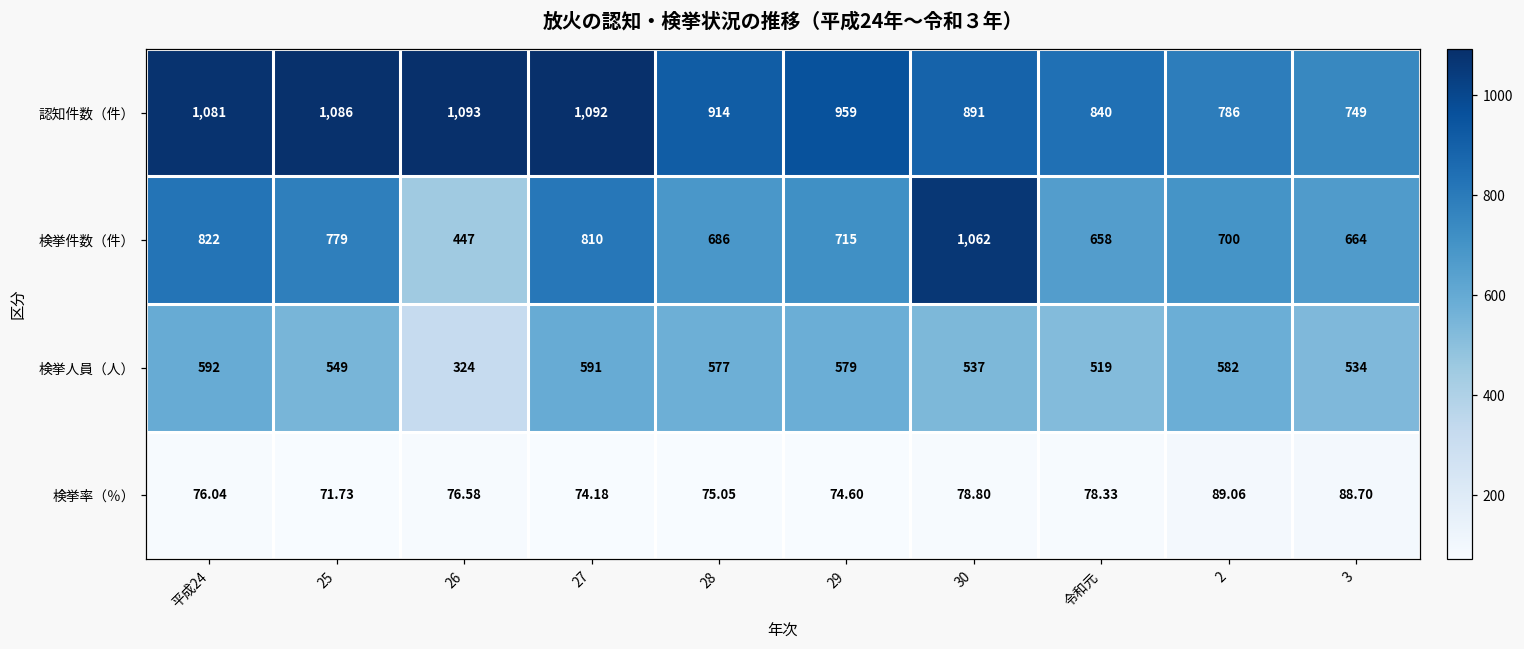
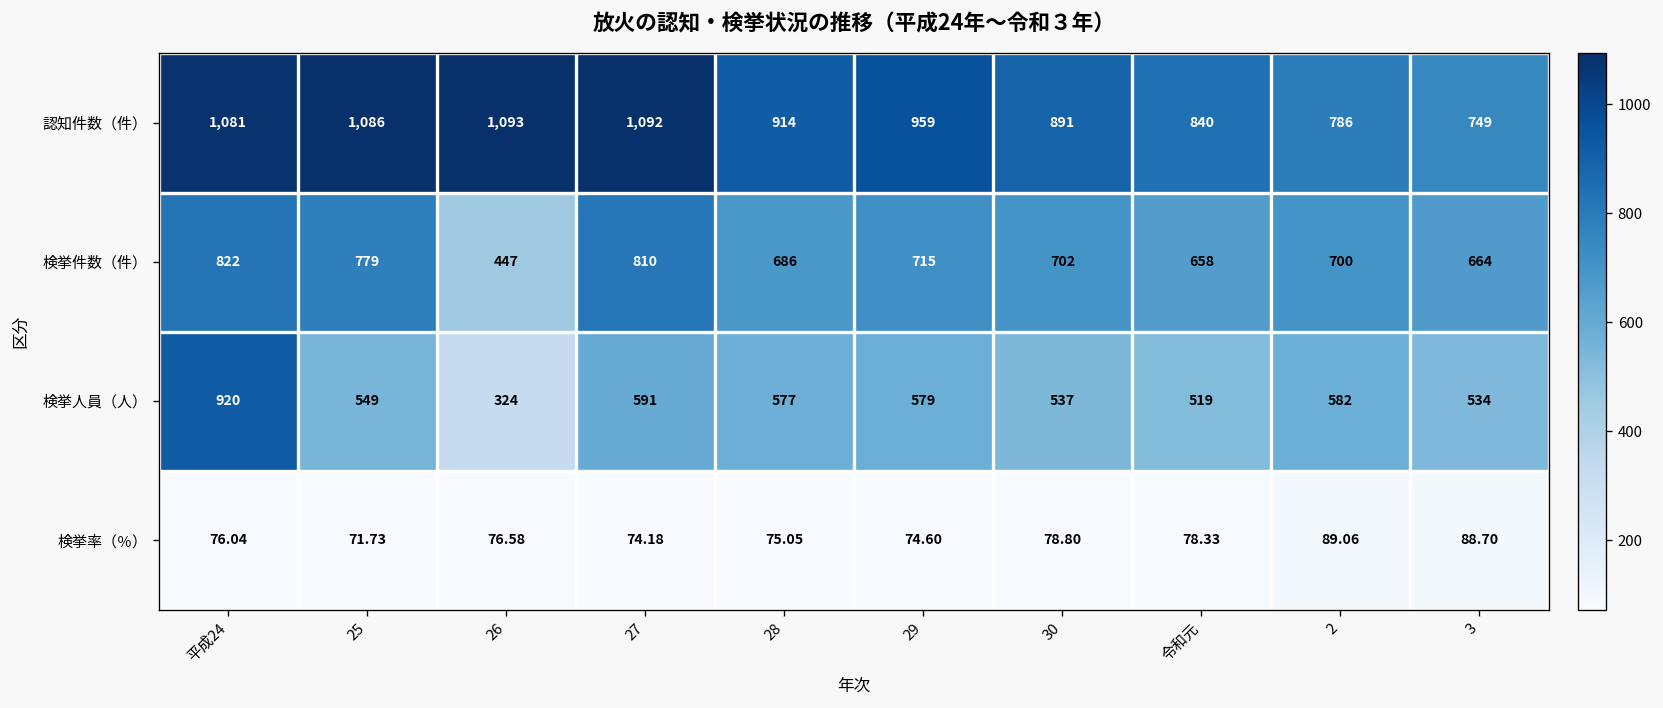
検挙件数（件）, 30: 1,062 -> 702
検挙人員（人）, 平成24: 592 -> 920
